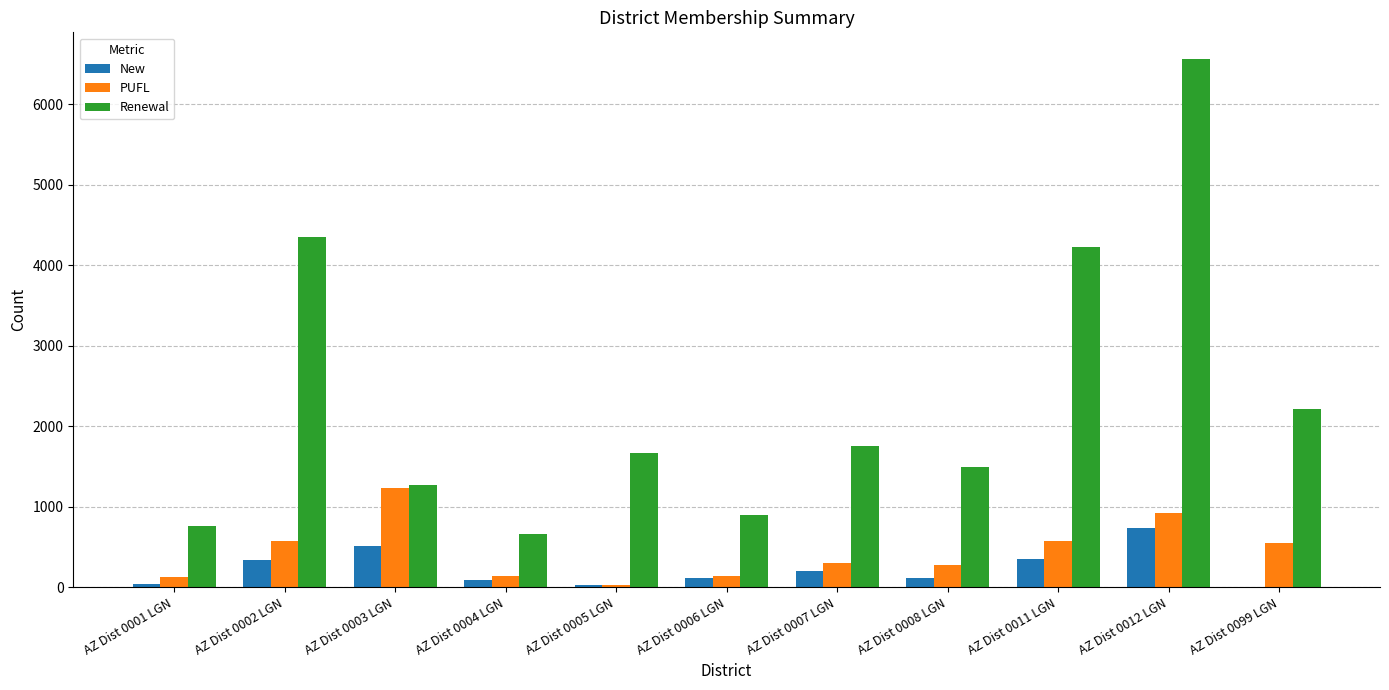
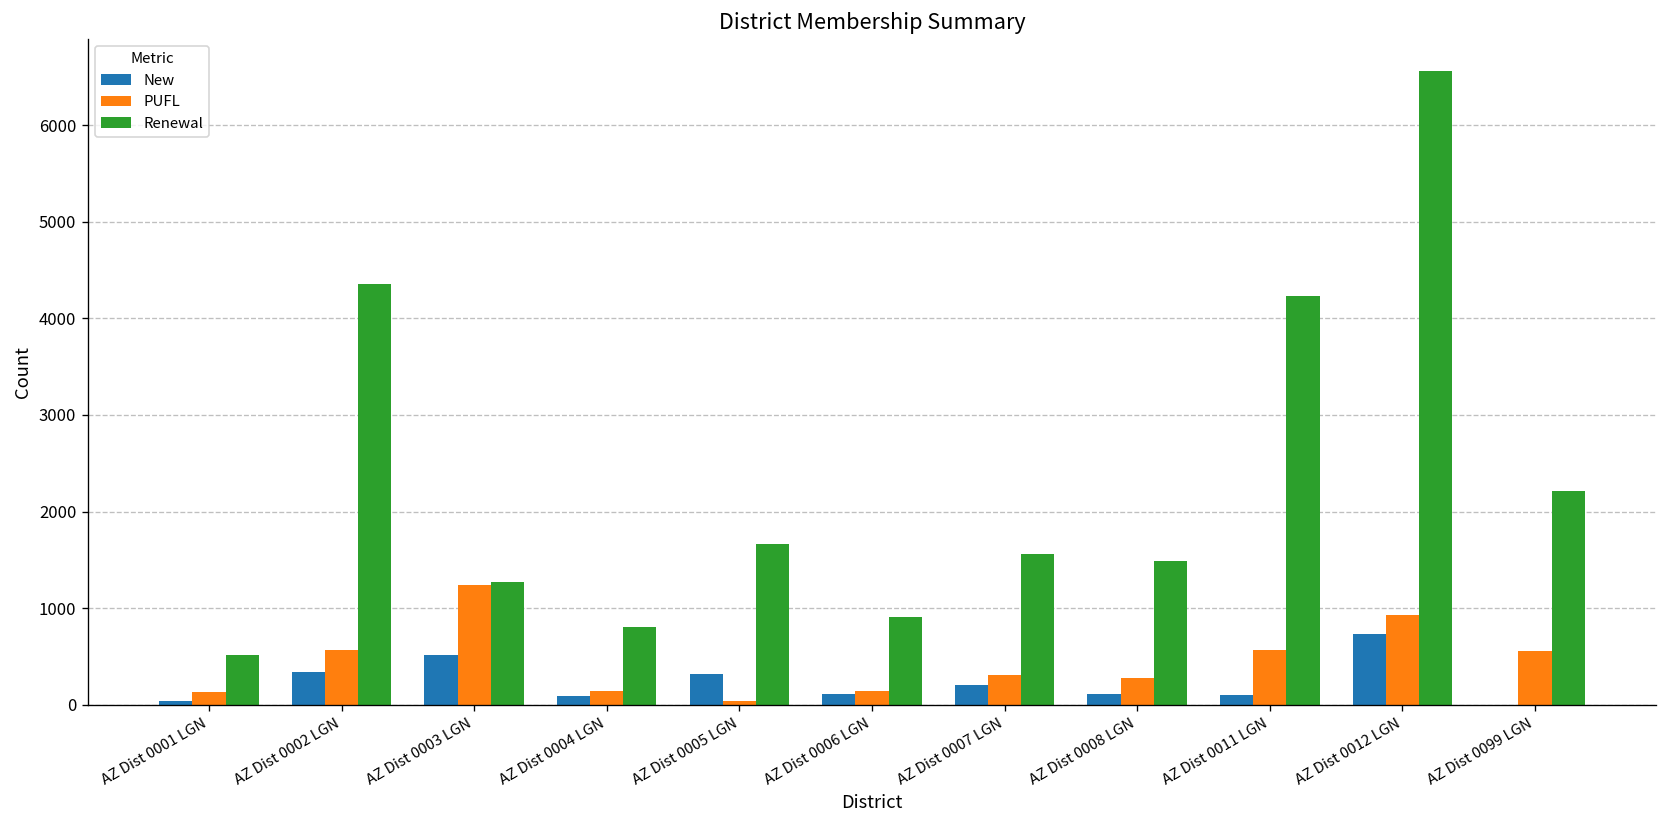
Renewal, AZ Dist 0001 LGN: 800 -> 500
Renewal, AZ Dist 0004 LGN: 700 -> 800
New, AZ Dist 0005 LGN: 0 -> 300
Renewal, AZ Dist 0007 LGN: 1800 -> 1600
New, AZ Dist 0011 LGN: 400 -> 100
